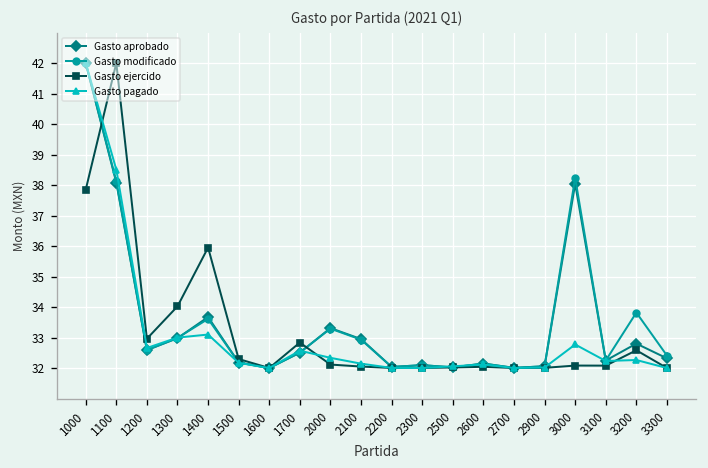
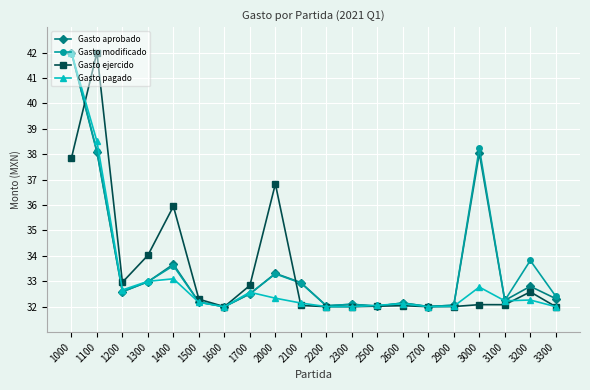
Gasto ejercido, 2000: 32.1 -> 36.8
